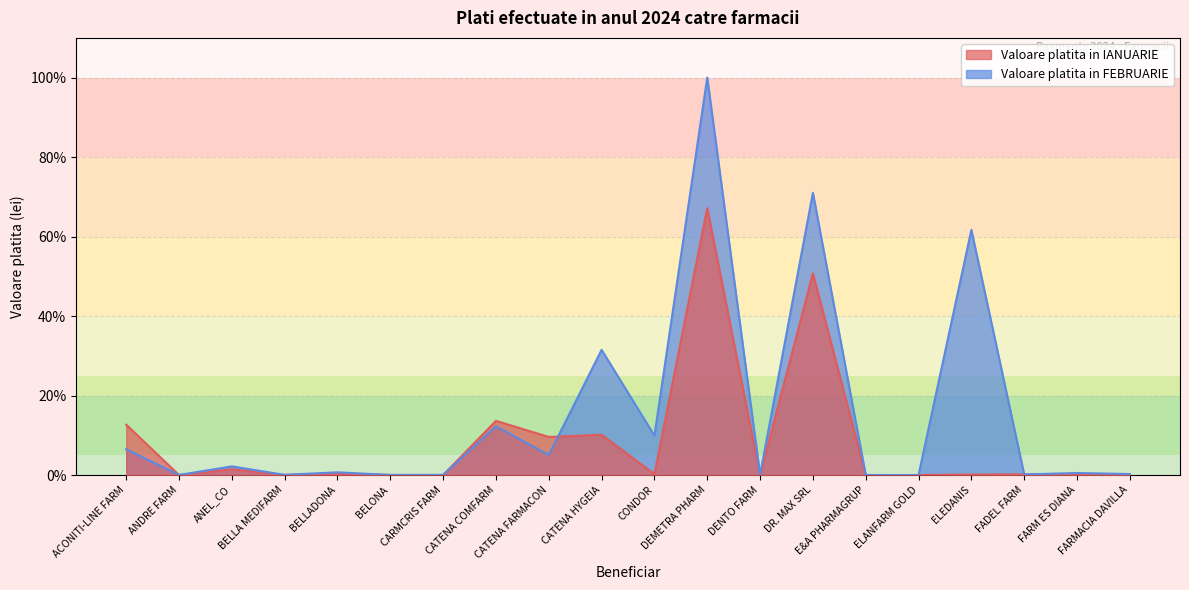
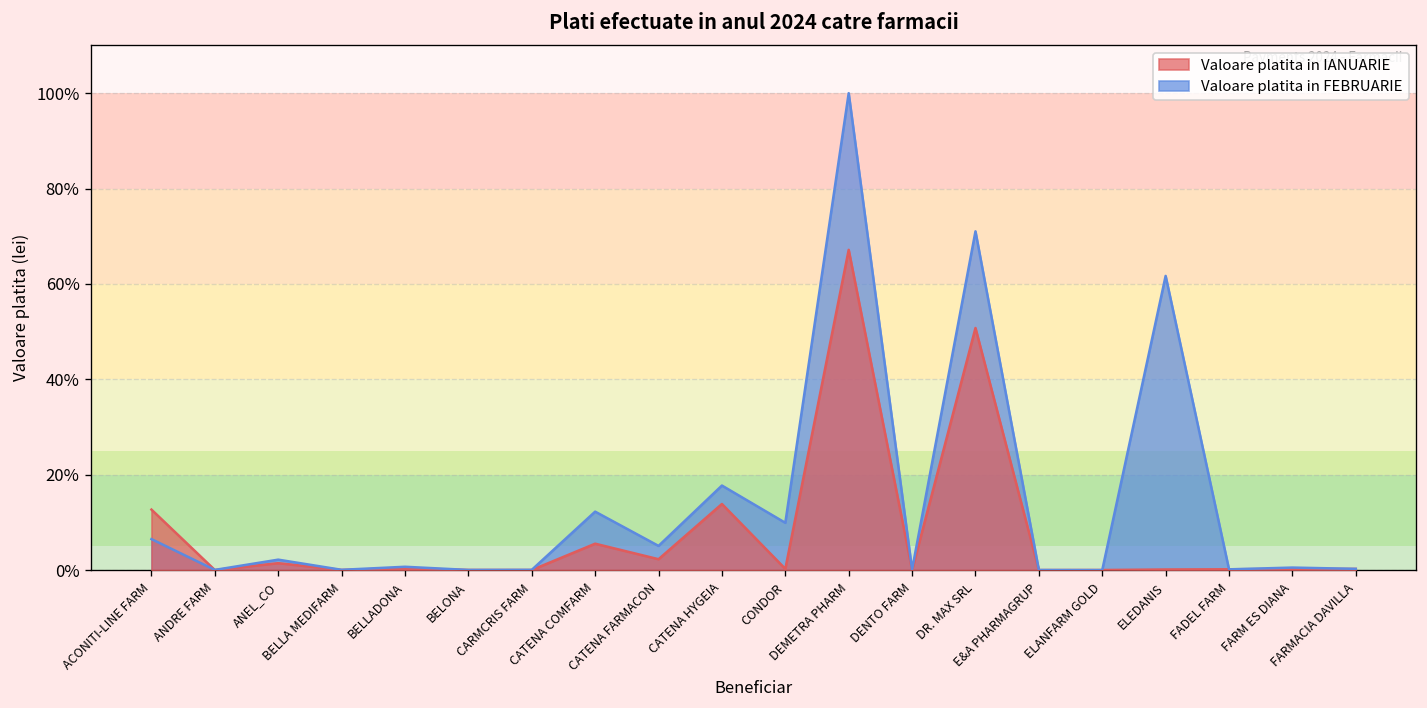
Valoare platita in IANUARIE, CATENA COMFARM: 14% -> 6%
Valoare platita in IANUARIE, CATENA FARMACON: 10% -> 2%
Valoare platita in IANUARIE, CATENA HYGEIA: 10% -> 14%
Valoare platita in FEBRUARIE, CATENA HYGEIA: 32% -> 18%
